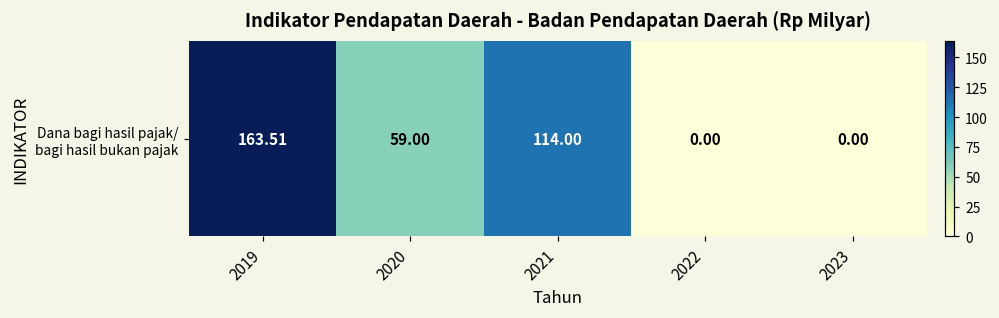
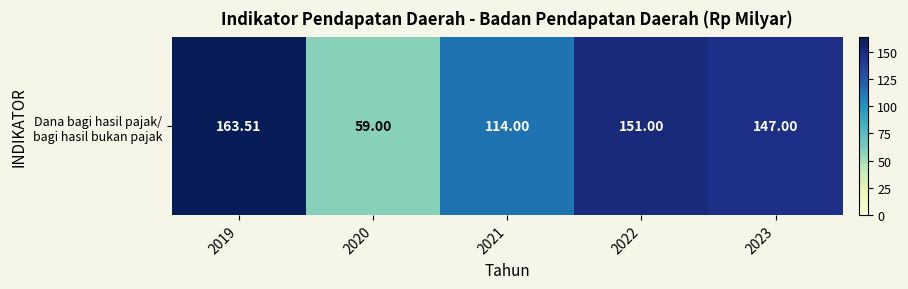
Dana bagi hasil pajak/ bagi hasil bukan pajak, 2022: 0.00 -> 151.00
Dana bagi hasil pajak/ bagi hasil bukan pajak, 2023: 0.00 -> 147.00
